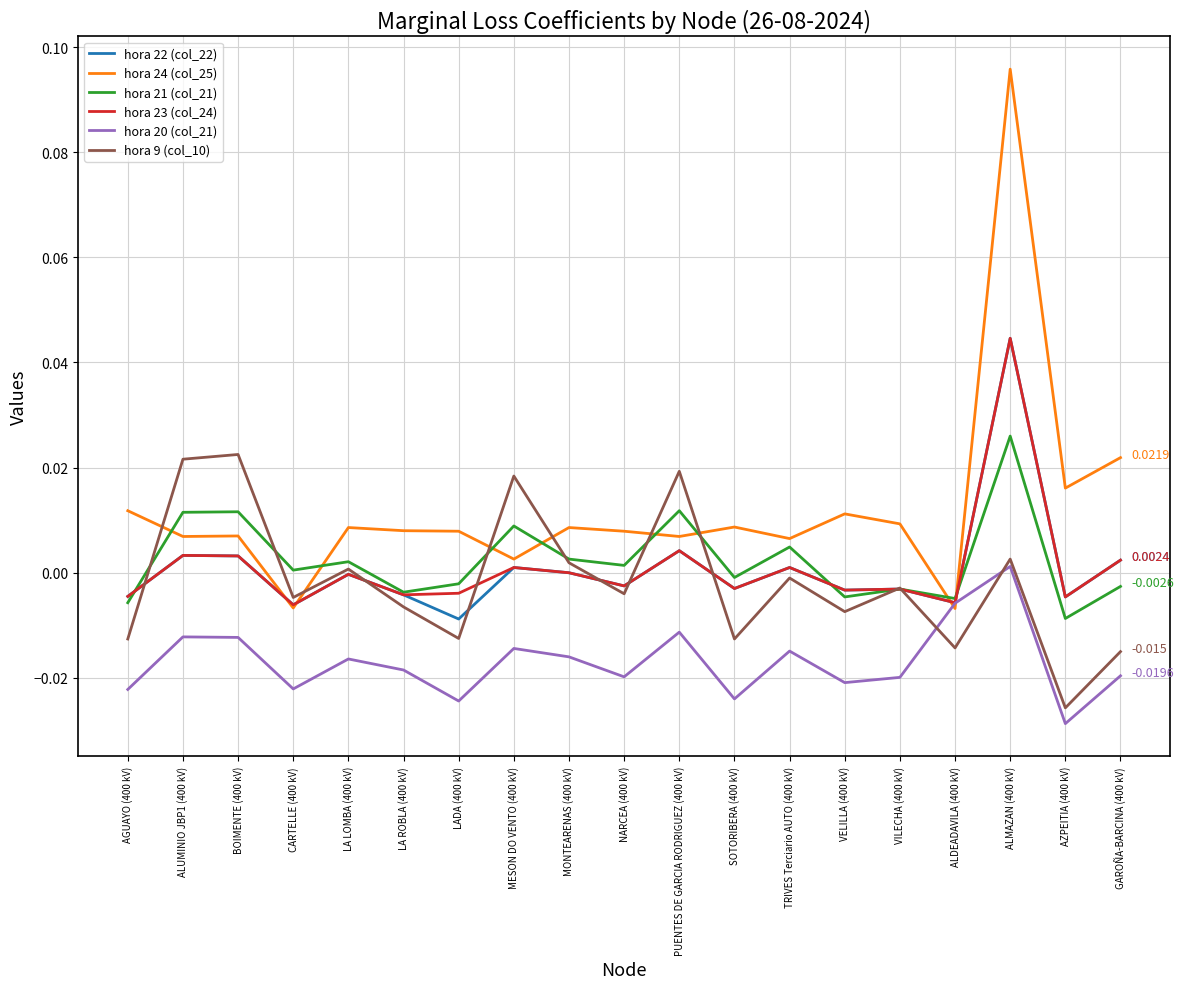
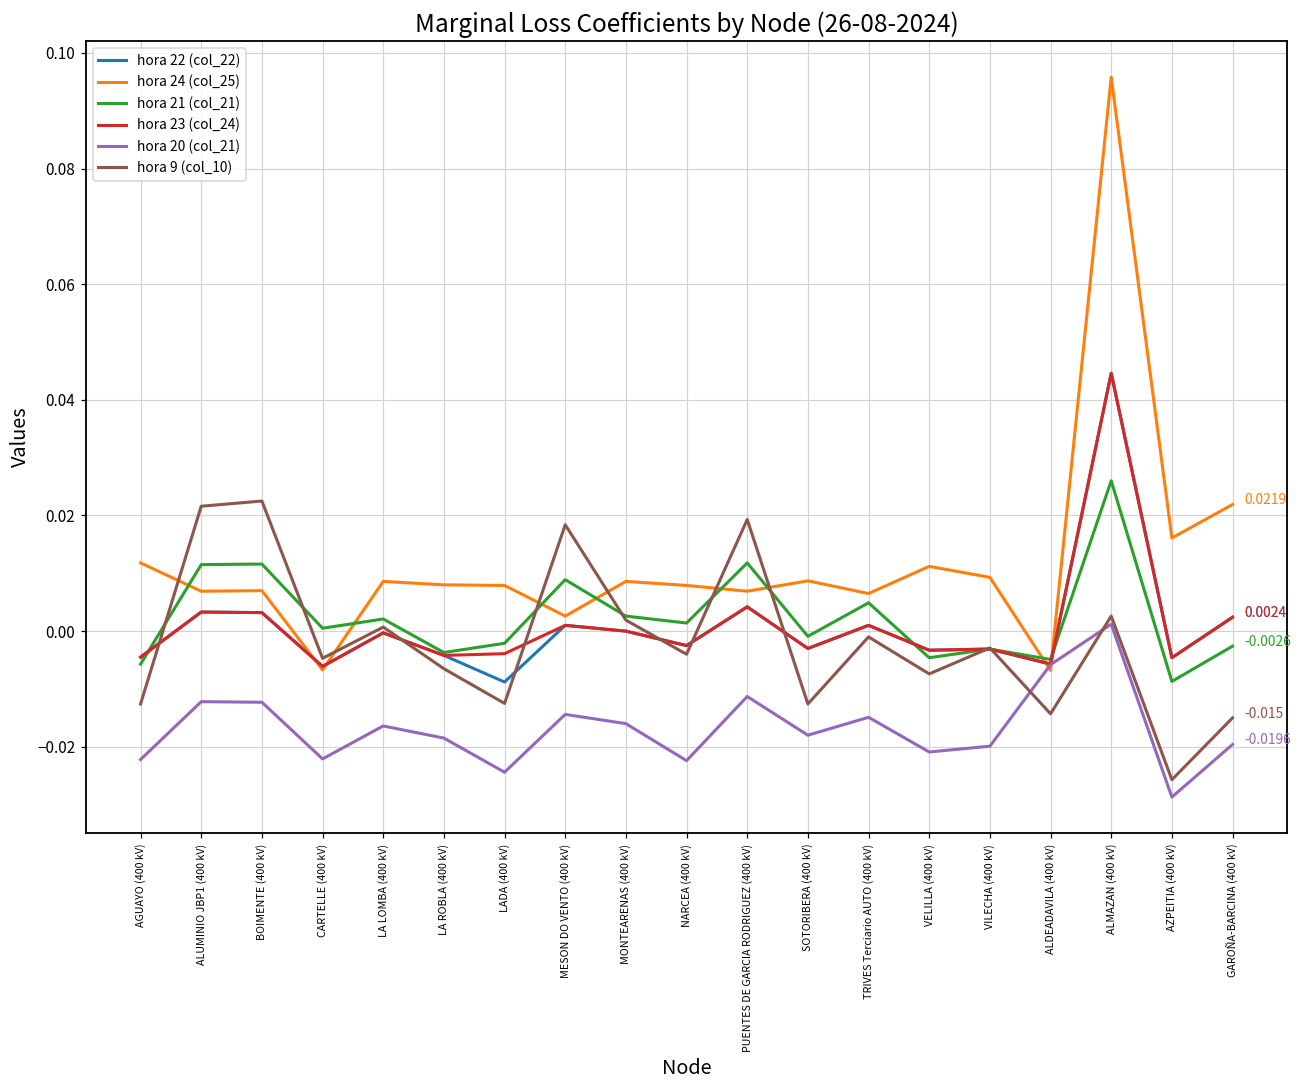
hora 20 (col_21), NARCEA (400 kV): -0.020 -> -0.022
hora 20 (col_21), SOTORIBERA (400 kV): -0.024 -> -0.018
